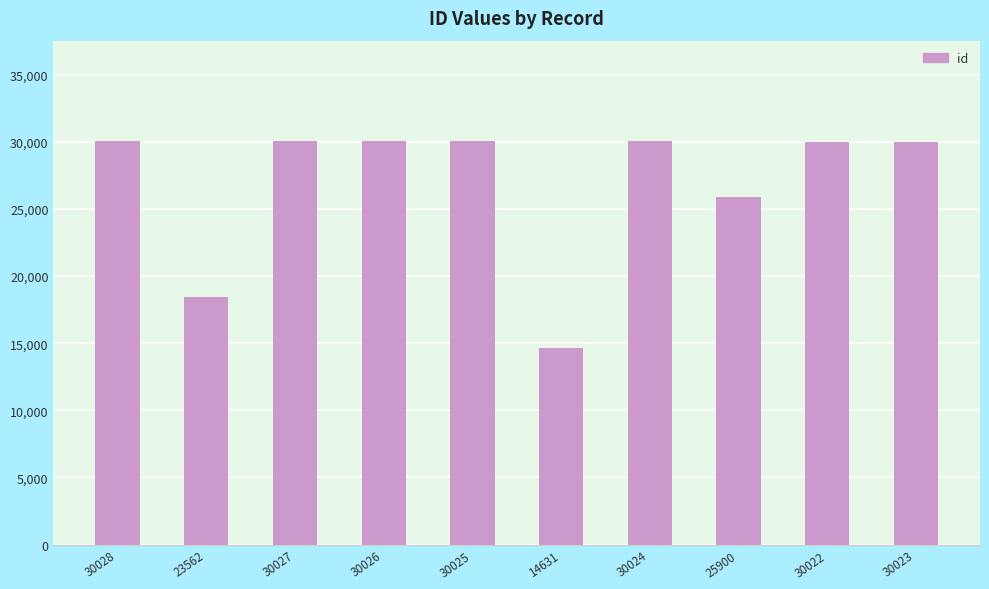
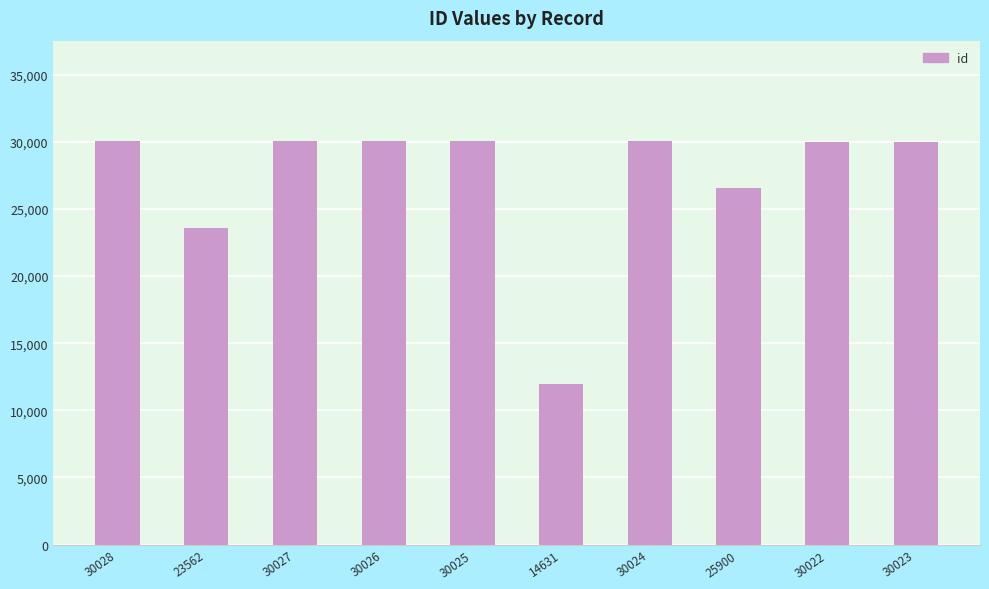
23562: 18,400 -> 23,600
14631: 14,600 -> 11,900
25900: 25,900 -> 26,600
